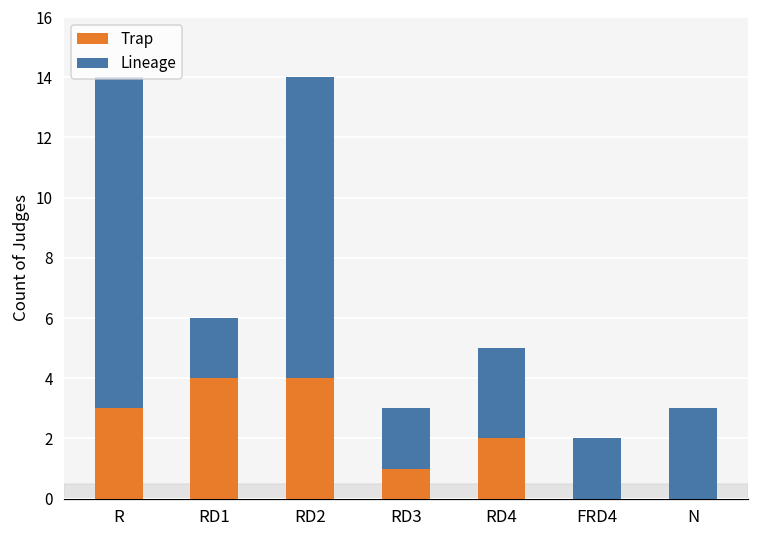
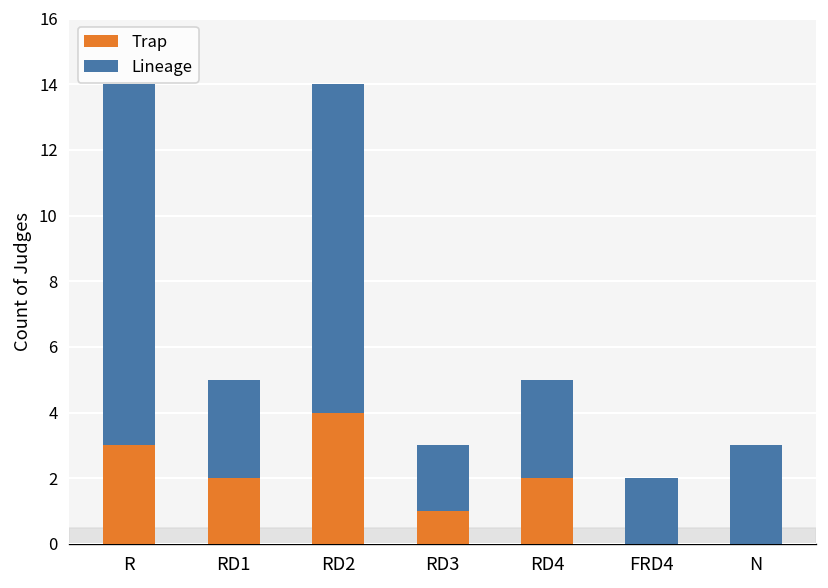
Trap, RD1: 4 -> 2
Lineage, RD1: 2 -> 3
